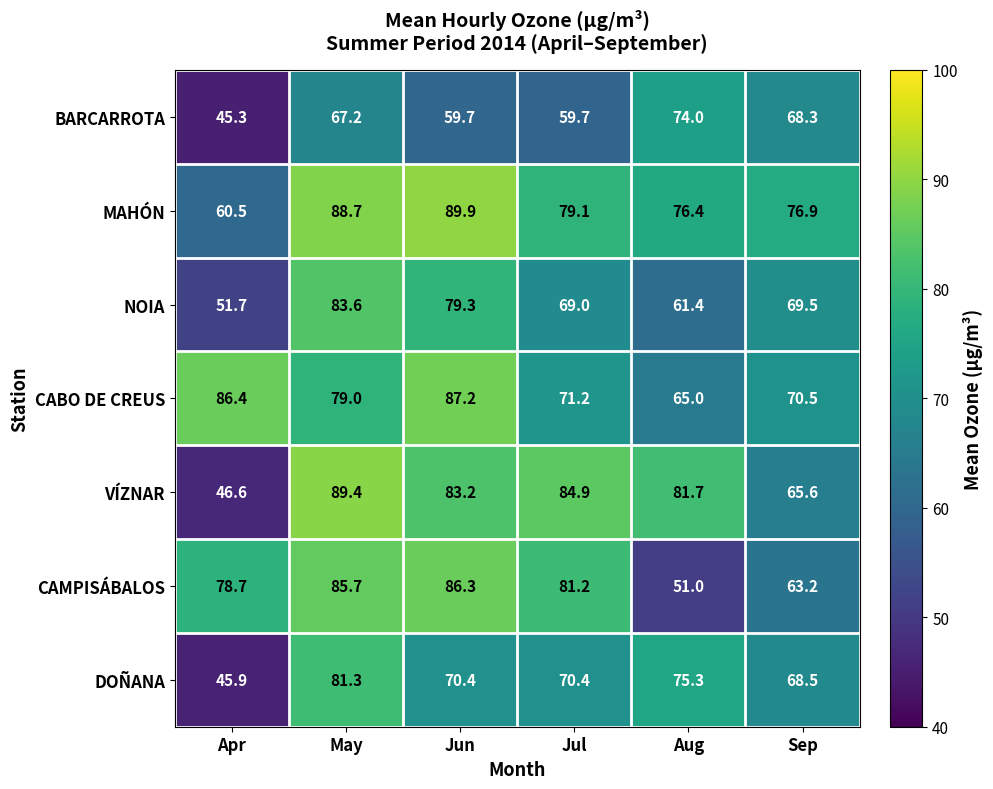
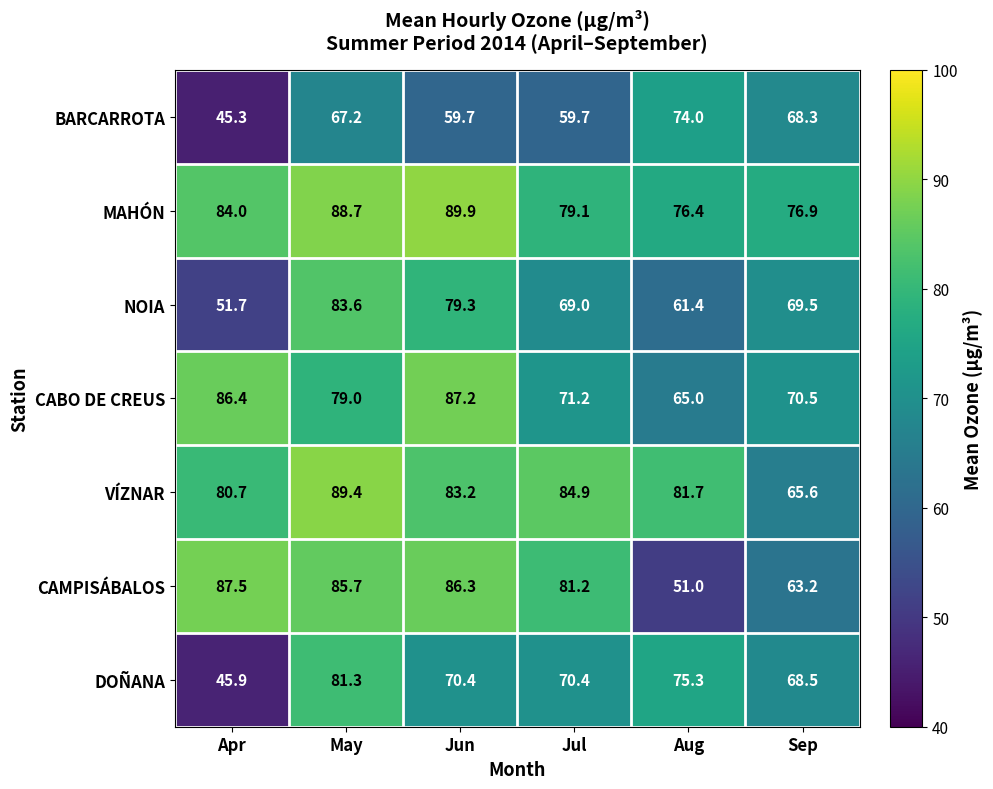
MAHÓN, Apr: 60.5 -> 84.0
VÍZNAR, Apr: 46.6 -> 80.7
CAMPISÁBALOS, Apr: 78.7 -> 87.5
